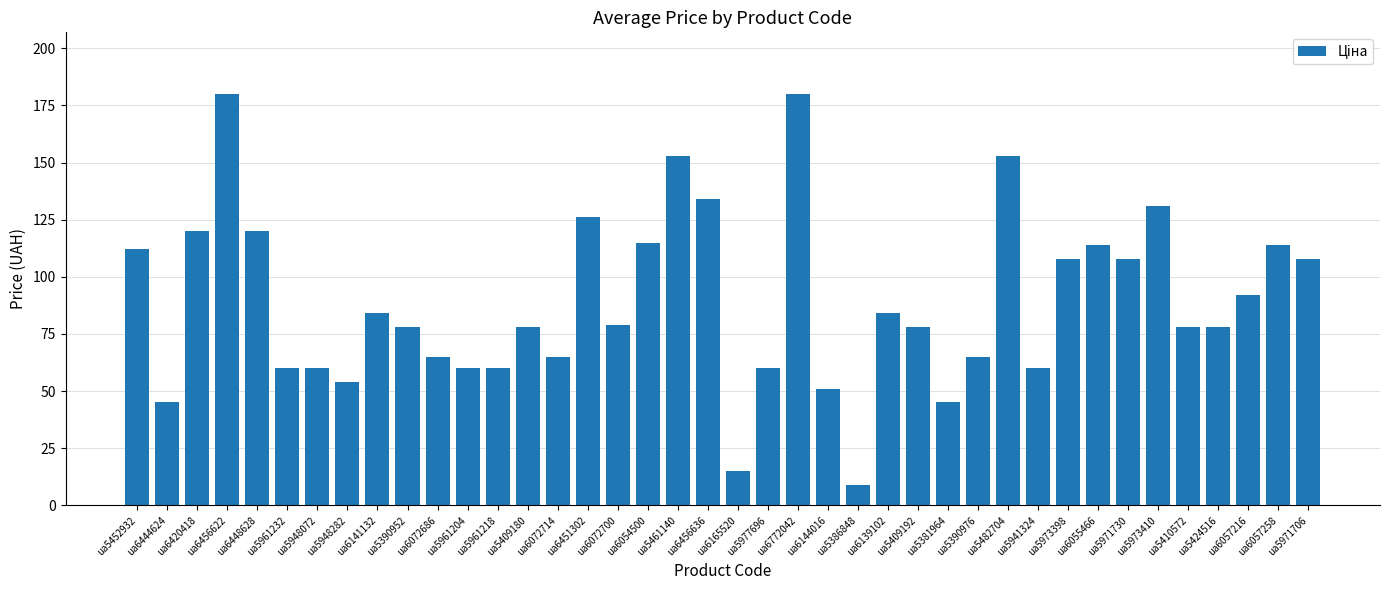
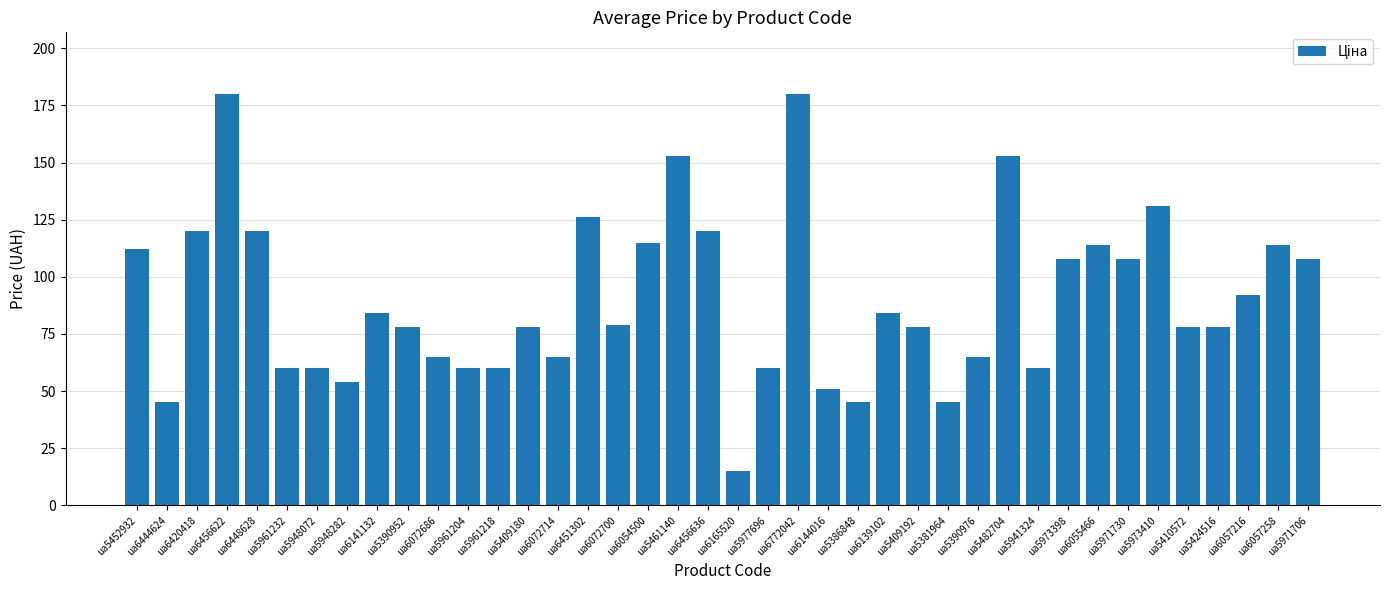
ua6456636: 134 -> 120
ua5386848: 9 -> 45
